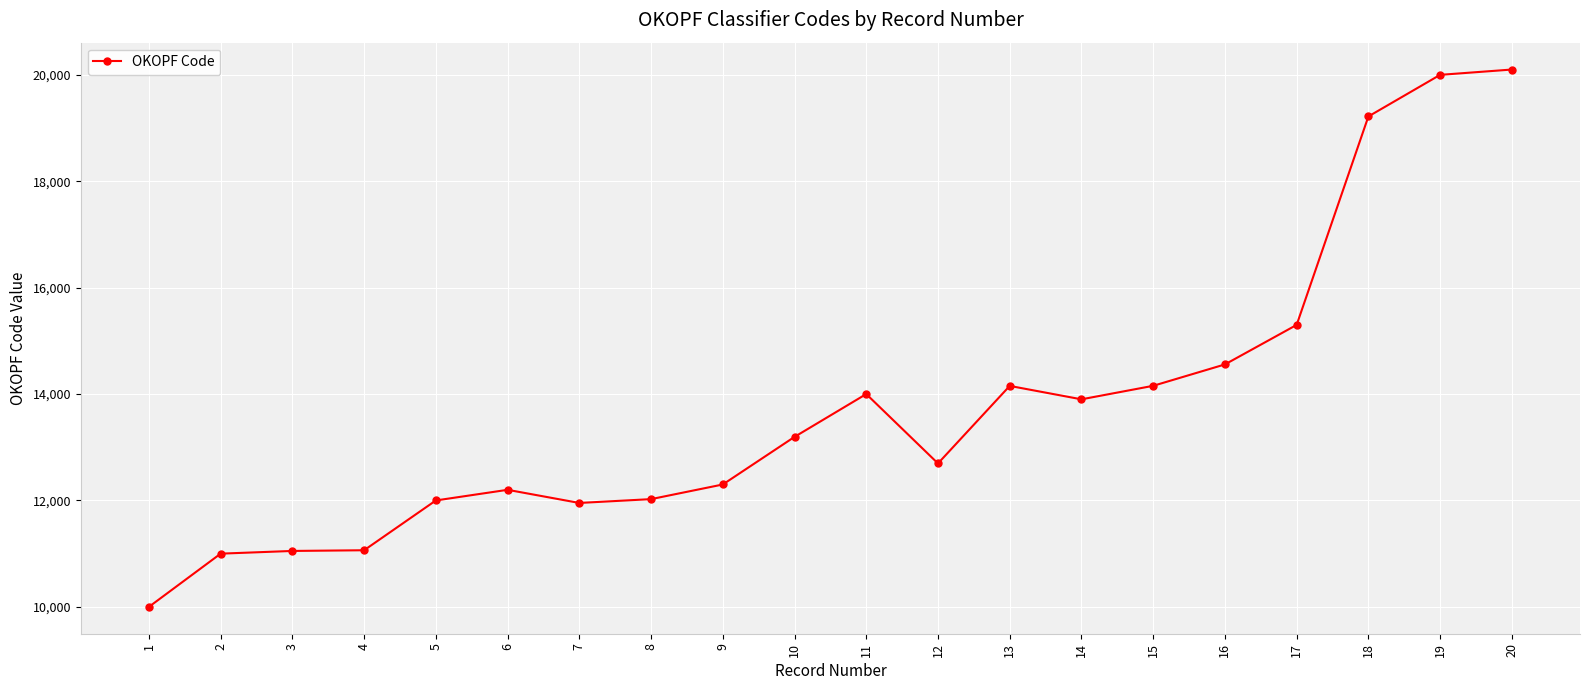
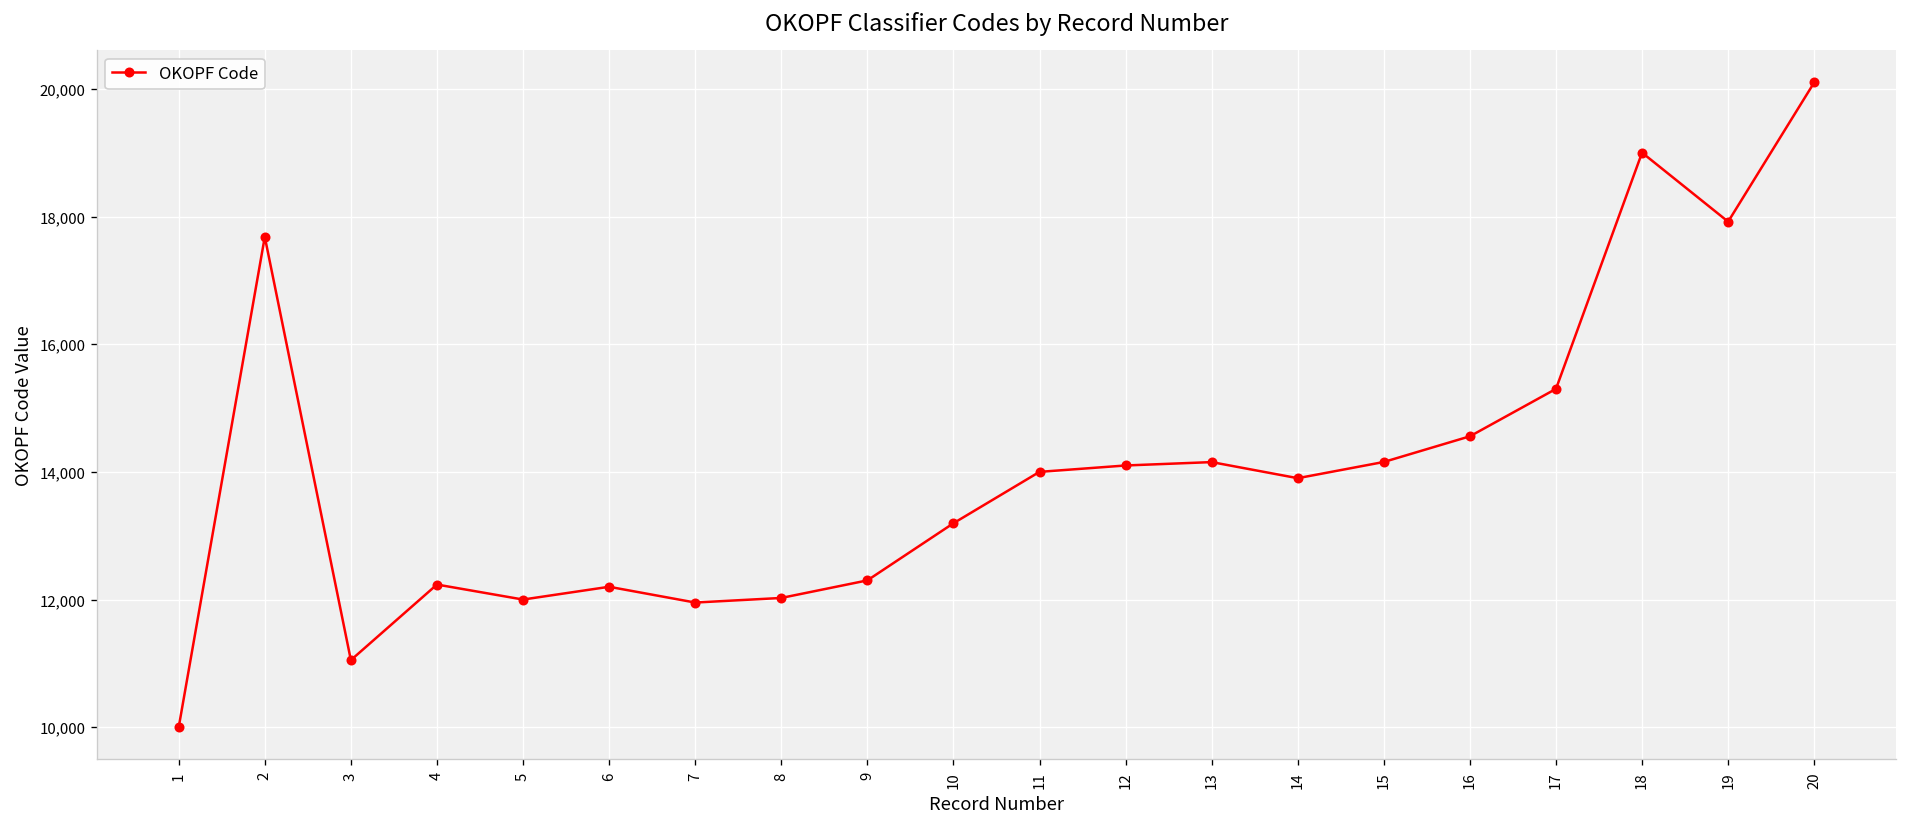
2: 11,000 -> 17,700
4: 11,100 -> 12,200
12: 12,700 -> 14,100
18: 19,200 -> 19,000
19: 20,000 -> 17,900
